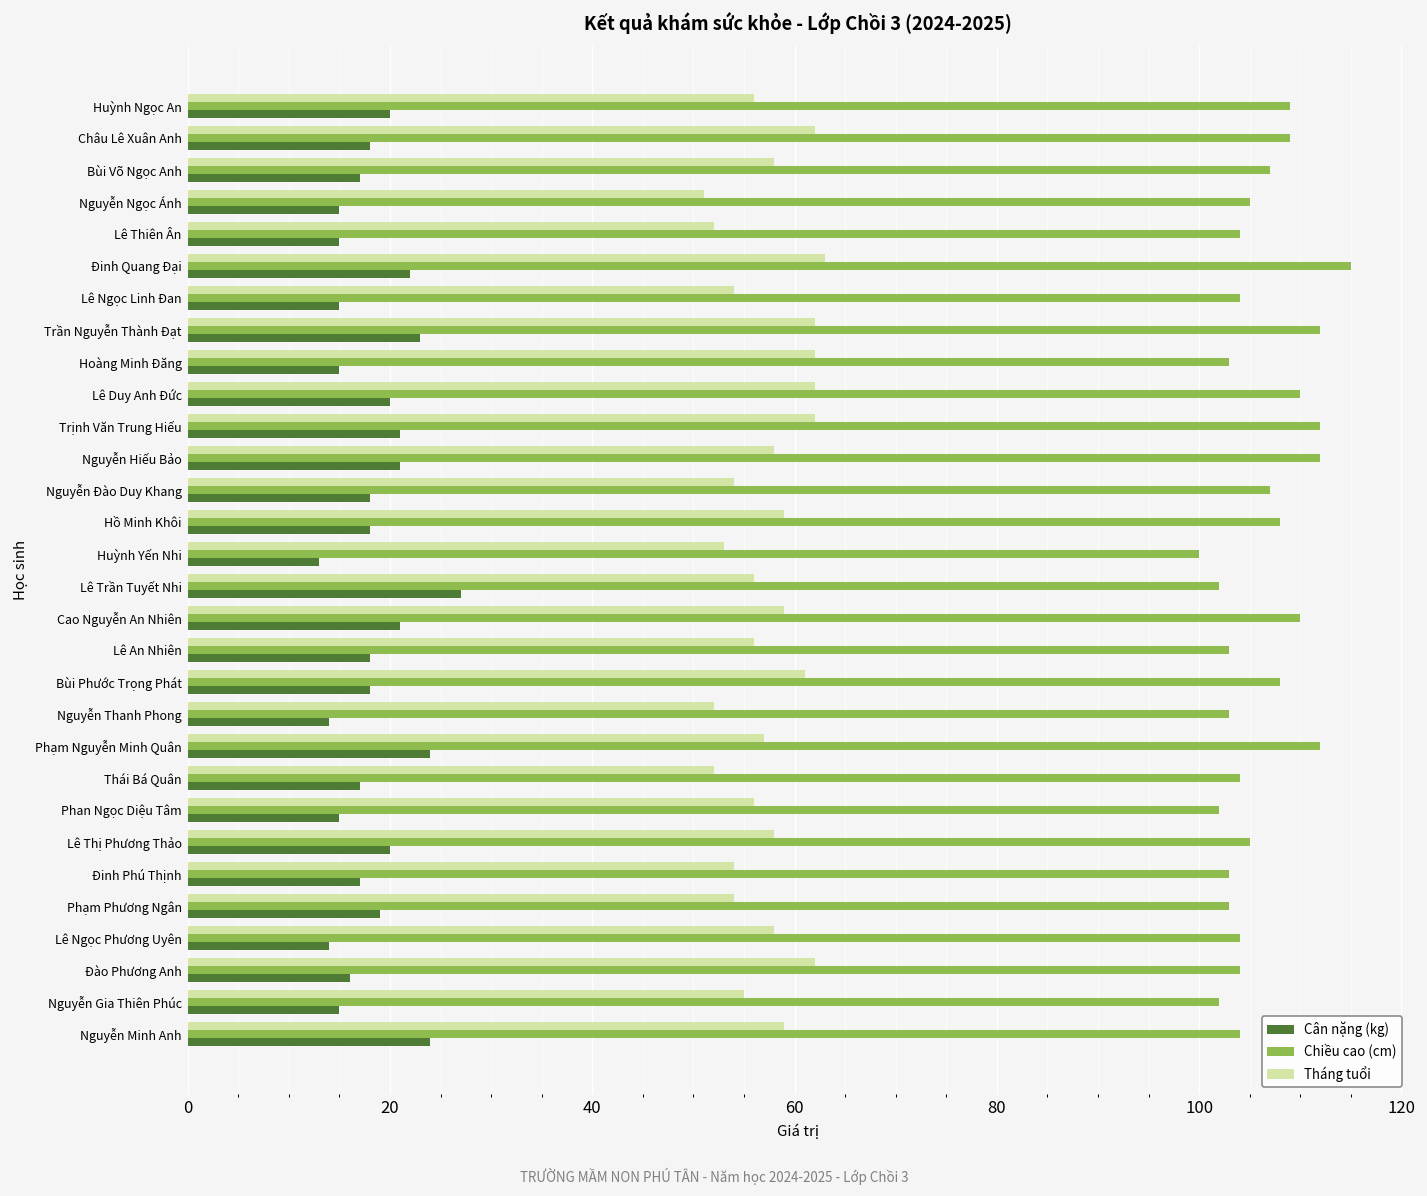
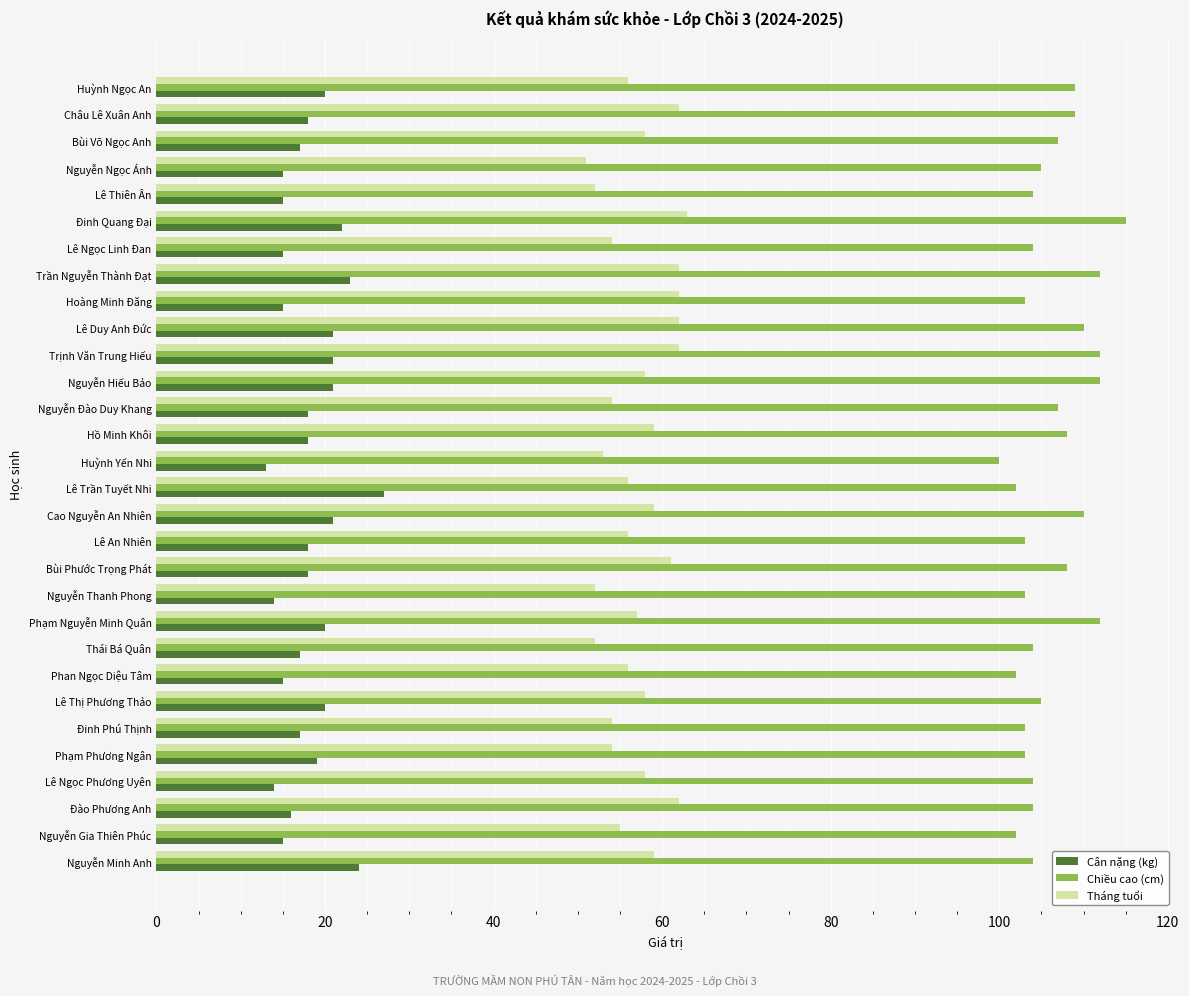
Cân nặng (kg), Lê Duy Anh Đức: 20 -> 21
Cân nặng (kg), Phạm Nguyễn Minh Quân: 24 -> 20
